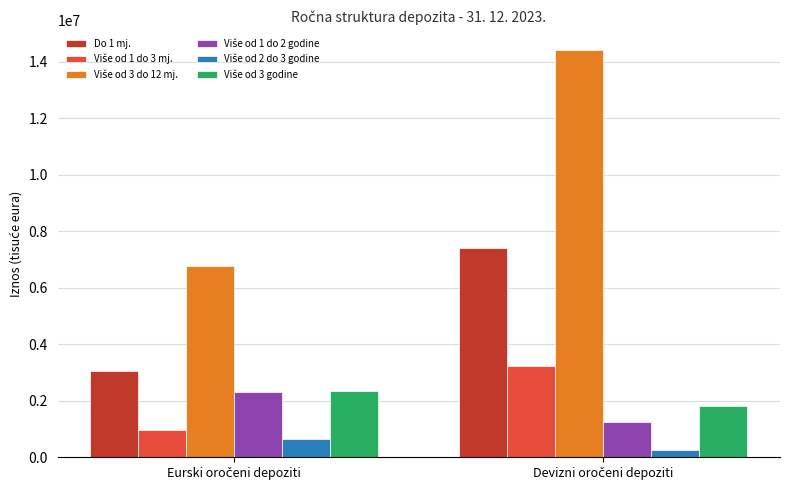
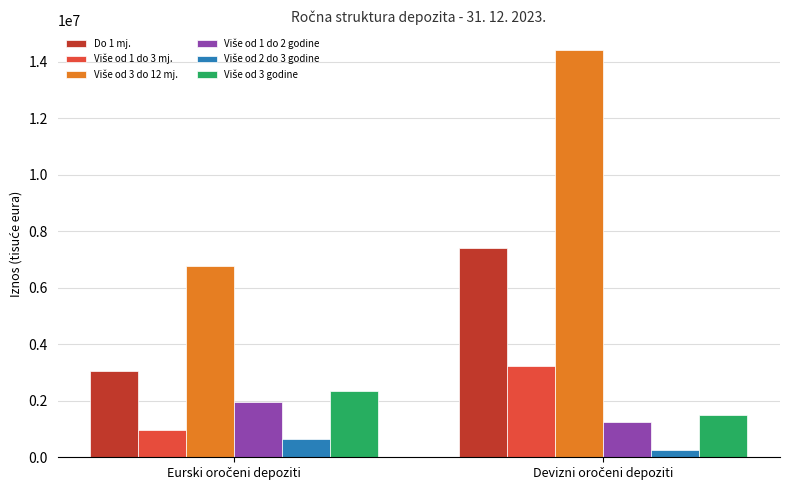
Više od 1 do 2 godine, Eurski oročeni depoziti: 2300000 -> 2000000
Više od 3 godine, Devizni oročeni depoziti: 1800000 -> 1500000
